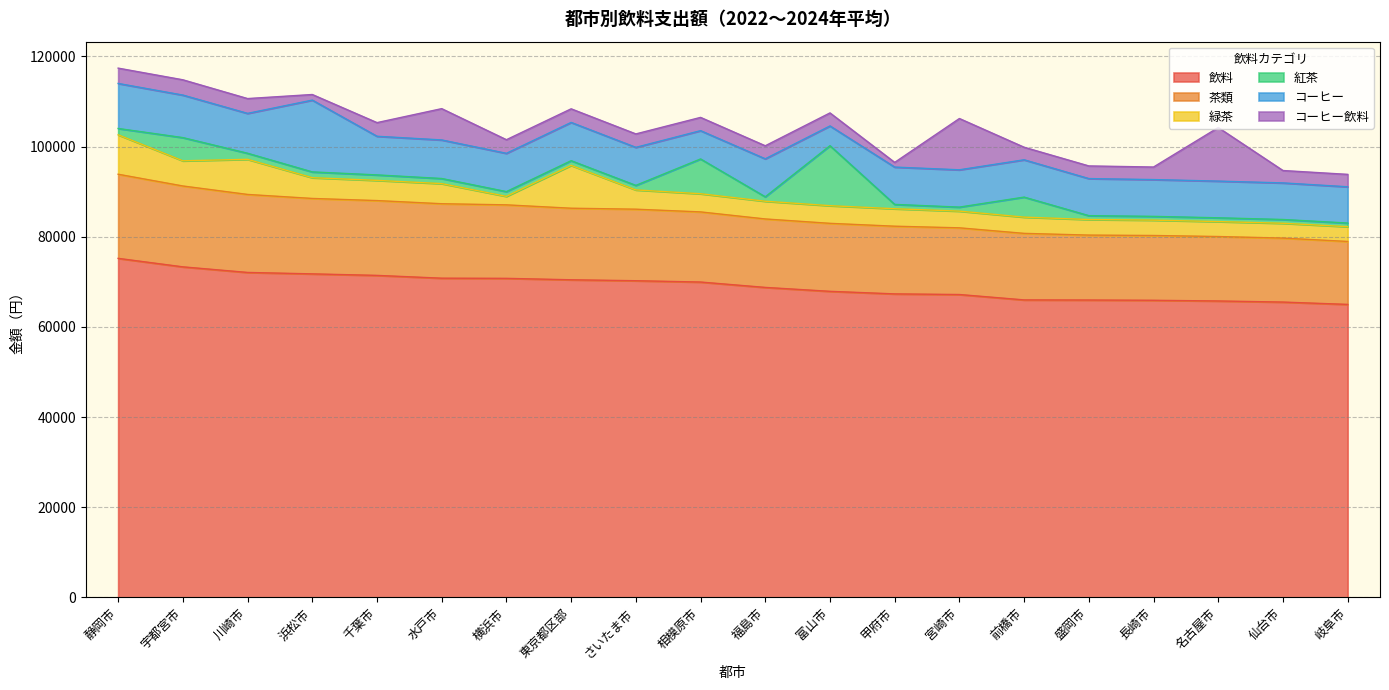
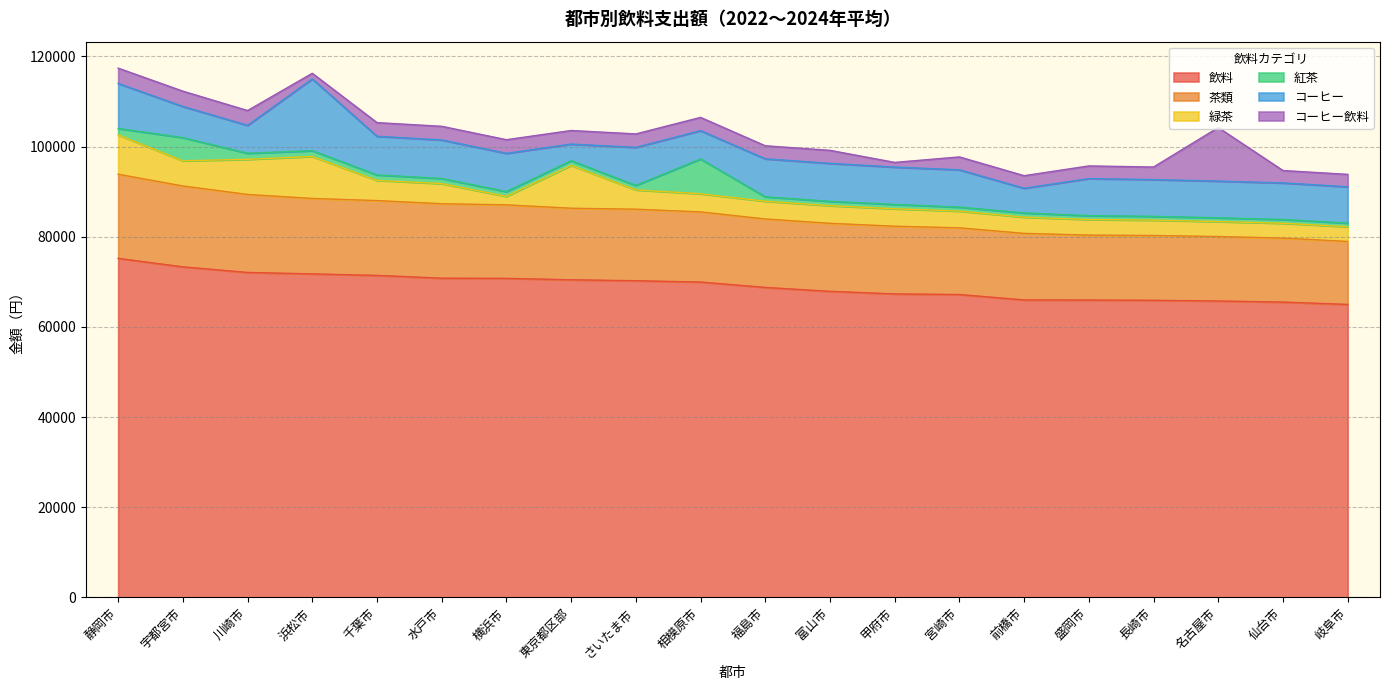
コーヒー, 宇都宮市: 9000 -> 7000
コーヒー, 川崎市: 9000 -> 6000
緑茶, 浜松市: 5000 -> 9000
コーヒー飲料, 水戸市: 7000 -> 3000
コーヒー, 東京都区部: 8000 -> 4000
紅茶, 富山市: 13000 -> 1000
コーヒー, 富山市: 4000 -> 8000
コーヒー飲料, 宮崎市: 11000 -> 3000
紅茶, 前橋市: 4000 -> 1000
コーヒー, 前橋市: 8000 -> 5000
